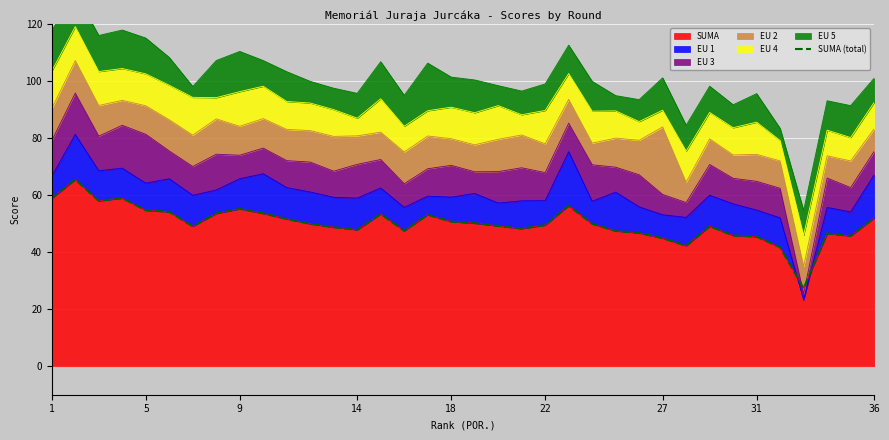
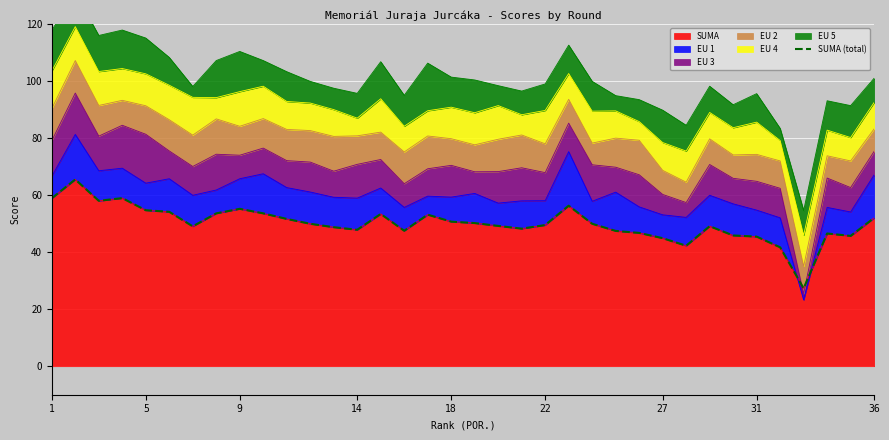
EU 2, 27: 24 -> 8
EU 4, 27: 6 -> 10
